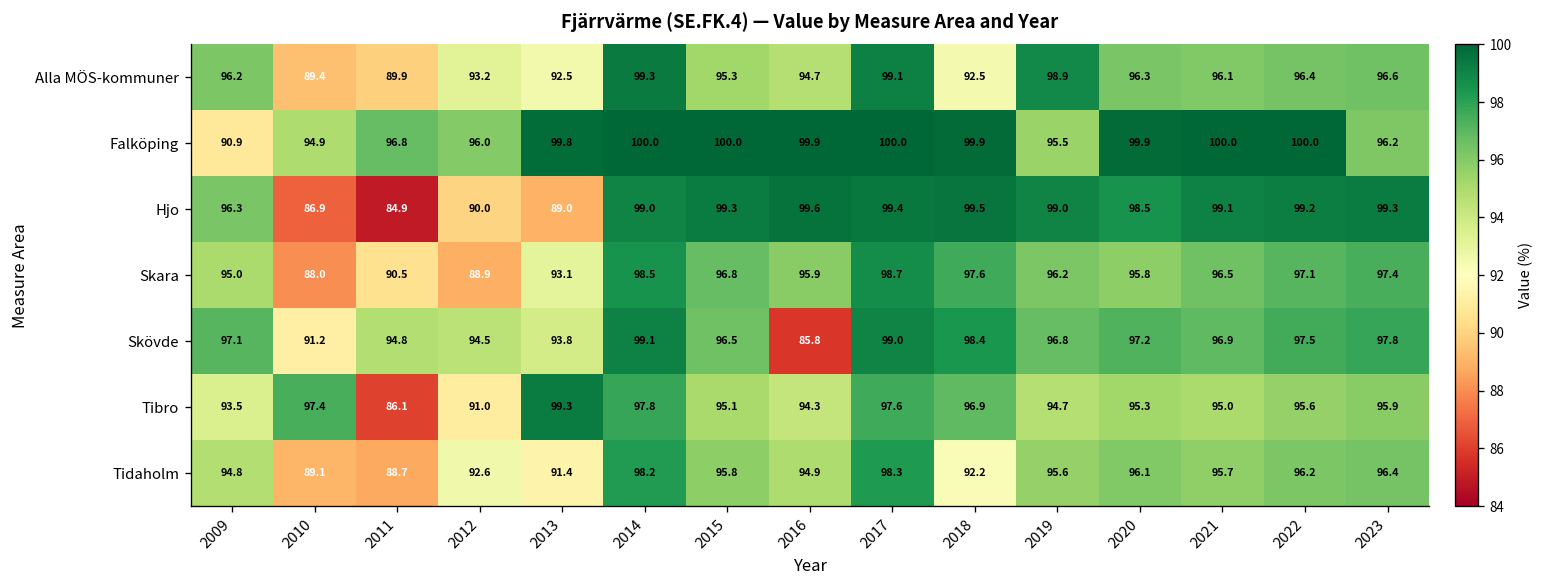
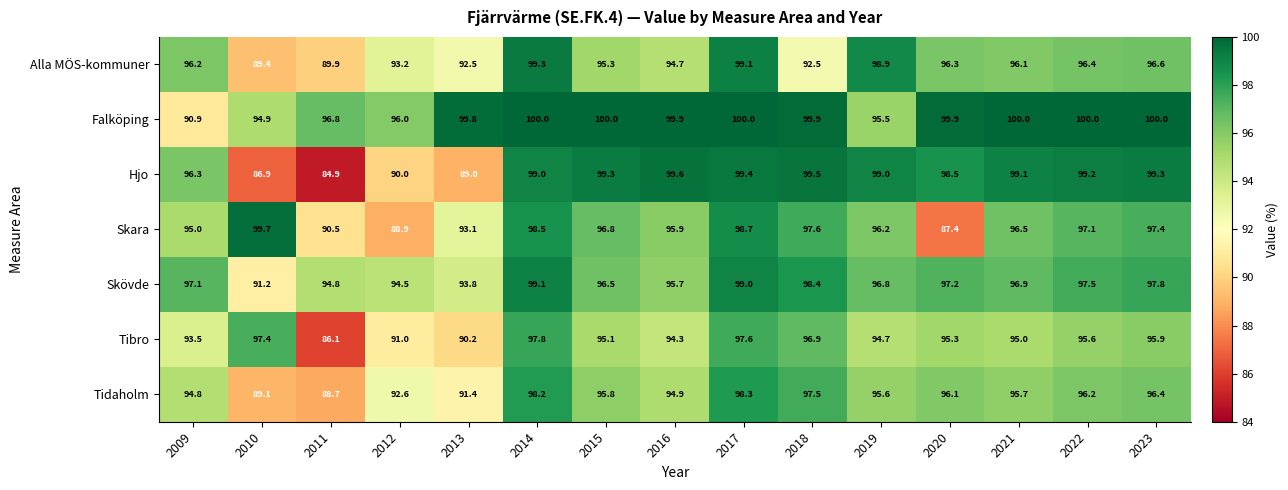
Falköping, 2023: 96.2 -> 100.0
Skara, 2010: 88.0 -> 99.7
Skara, 2020: 95.8 -> 87.4
Skövde, 2016: 85.8 -> 95.7
Tibro, 2013: 99.3 -> 90.2
Tidaholm, 2018: 92.2 -> 97.5
